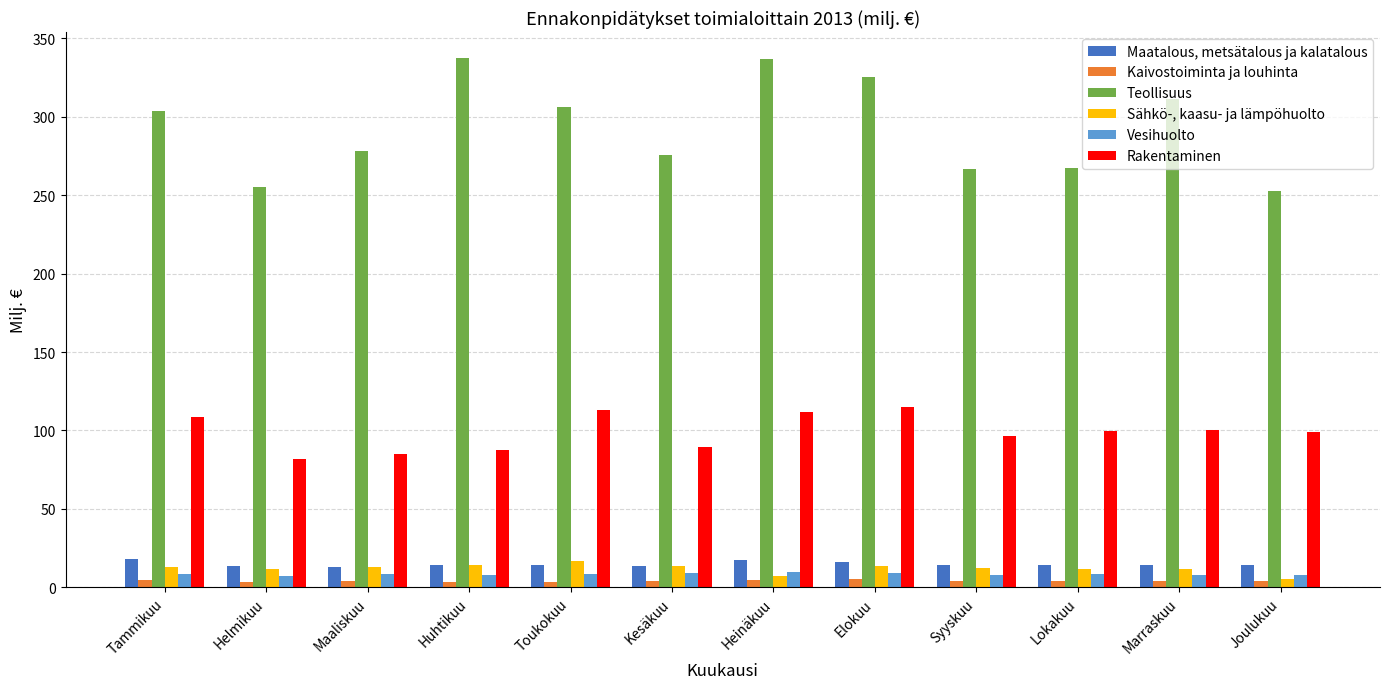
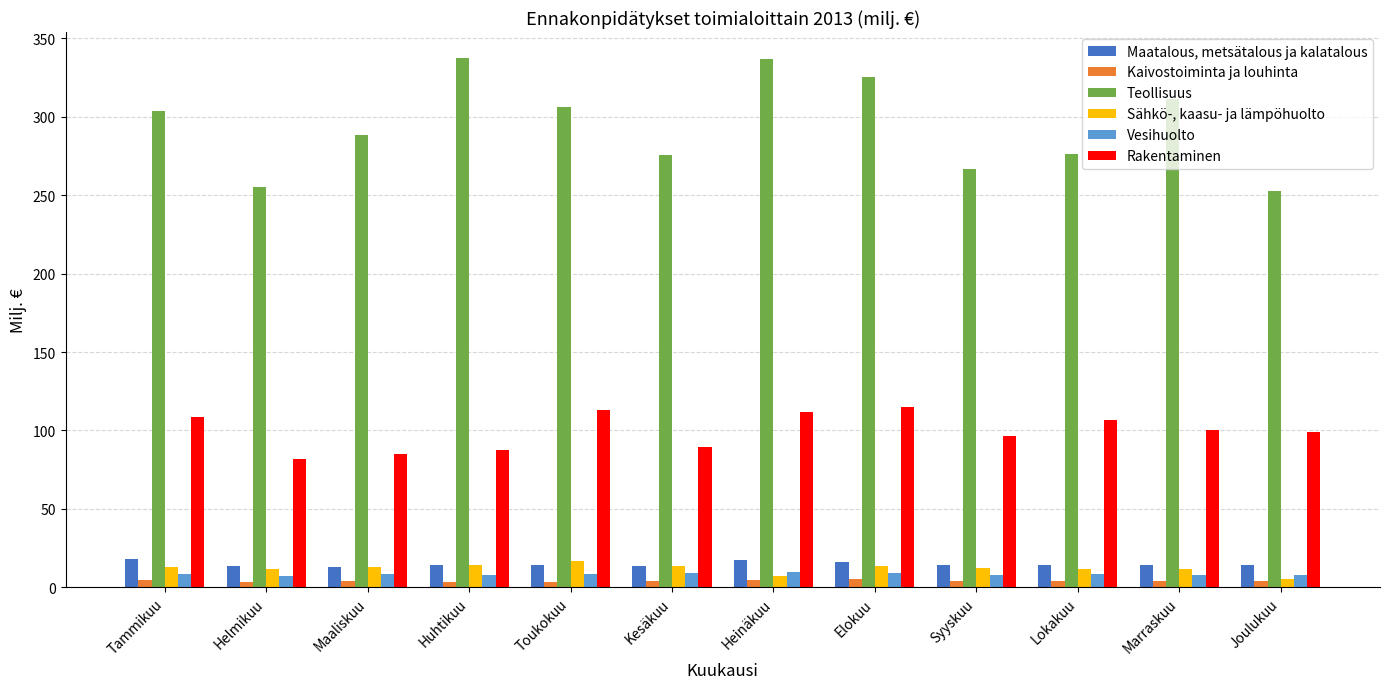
Teollisuus, Maaliskuu: 278 -> 289
Teollisuus, Lokakuu: 267 -> 276
Rakentaminen, Lokakuu: 99 -> 106
